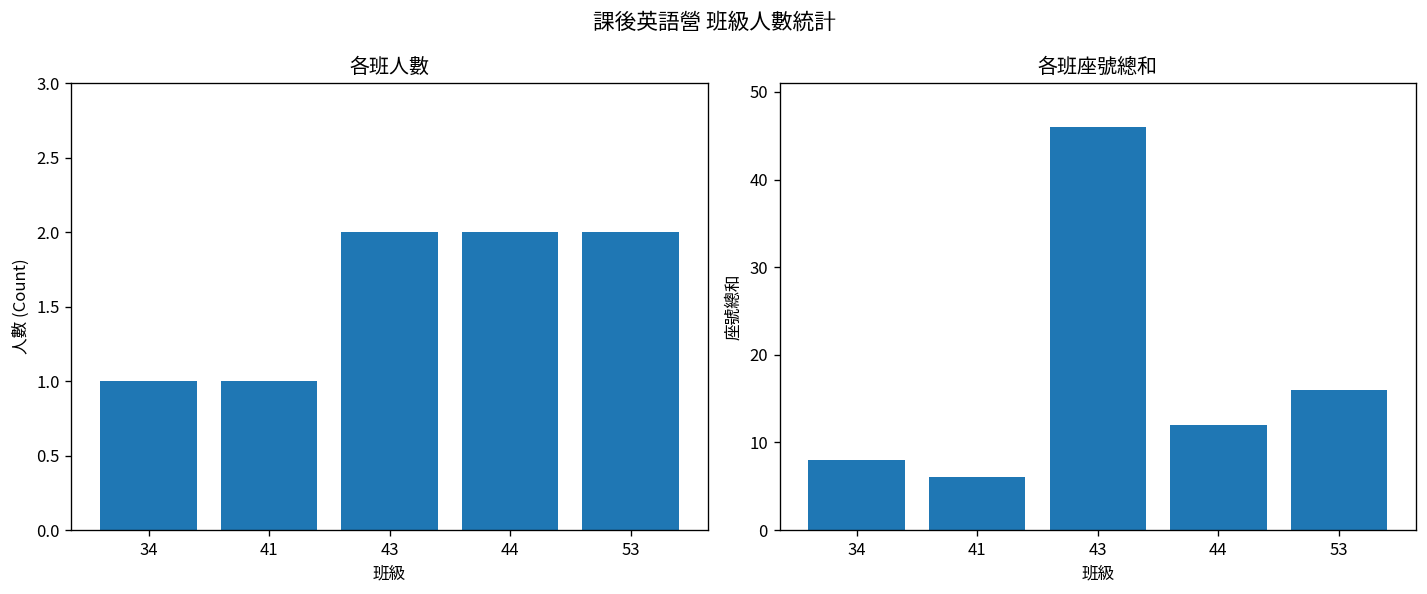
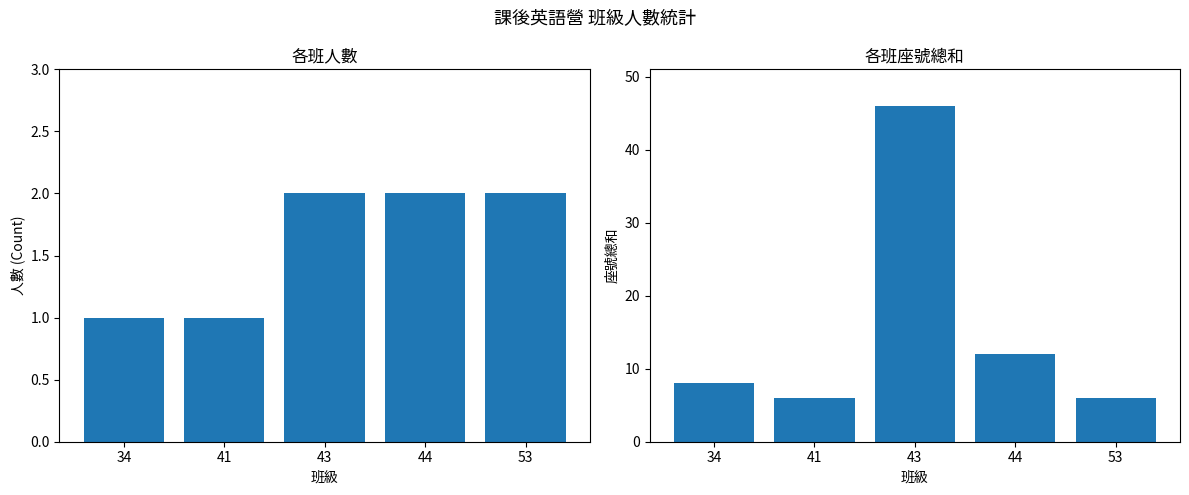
各班座號總和, 53: 16 -> 6
